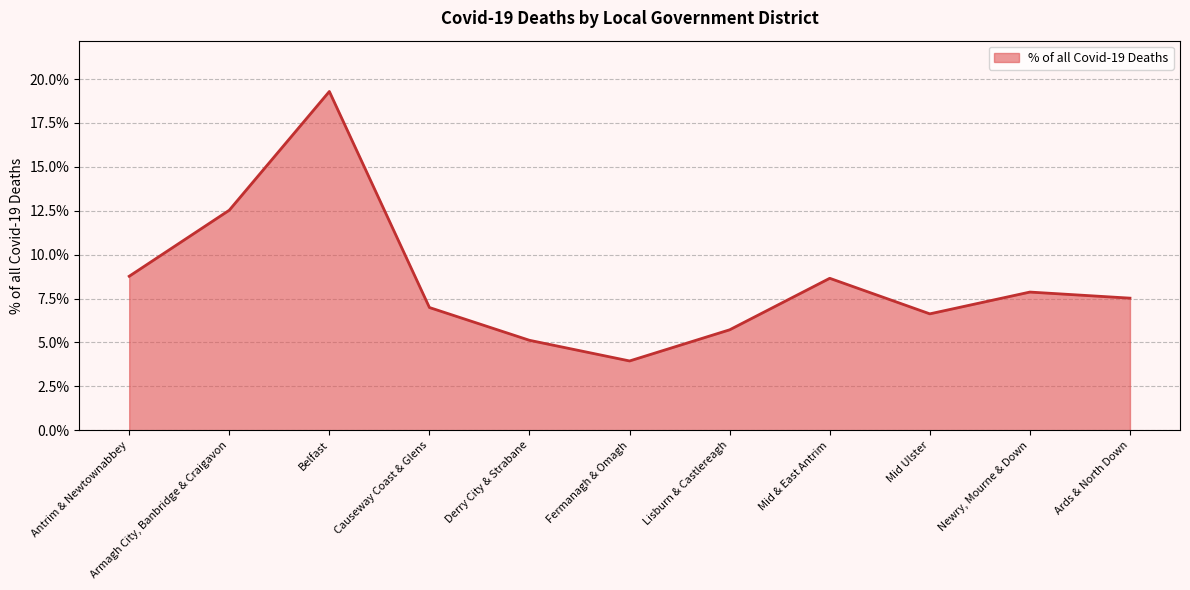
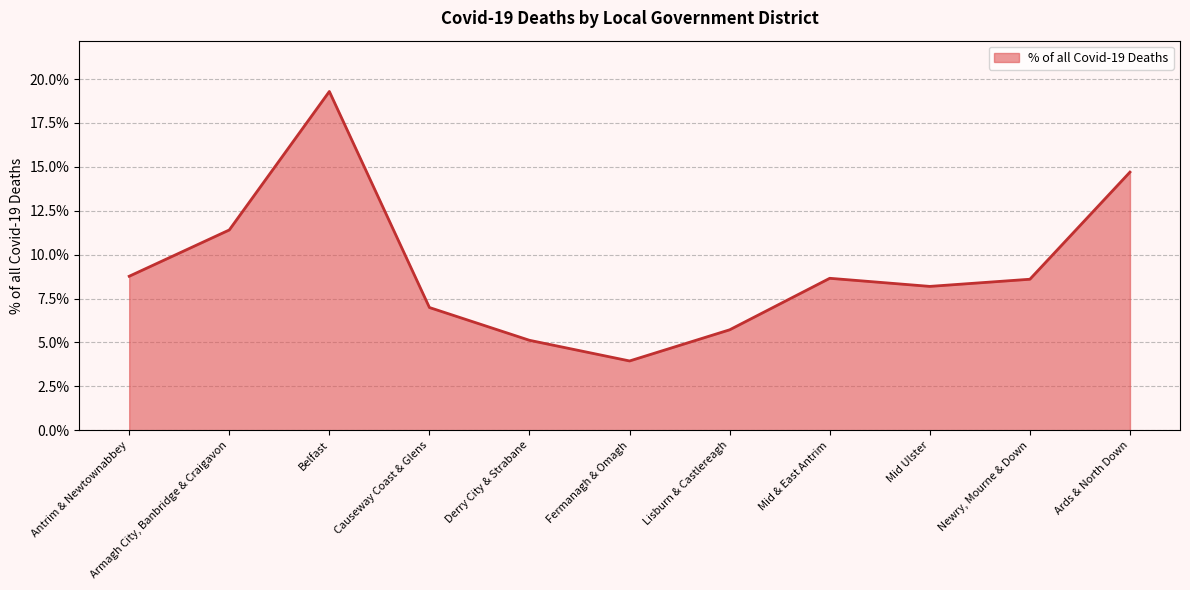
Armagh City, Banbridge & Craigavon: 12.5% -> 11.4%
Mid Ulster: 6.6% -> 8.2%
Newry, Mourne & Down: 7.9% -> 8.6%
Ards & North Down: 7.5% -> 14.7%
